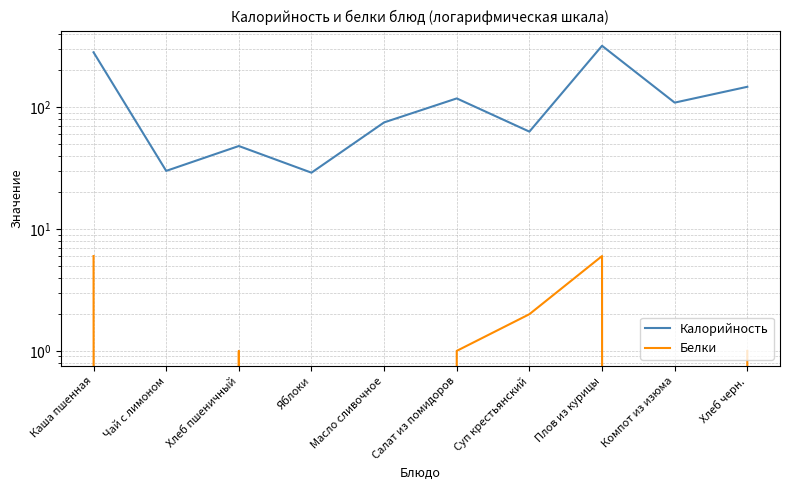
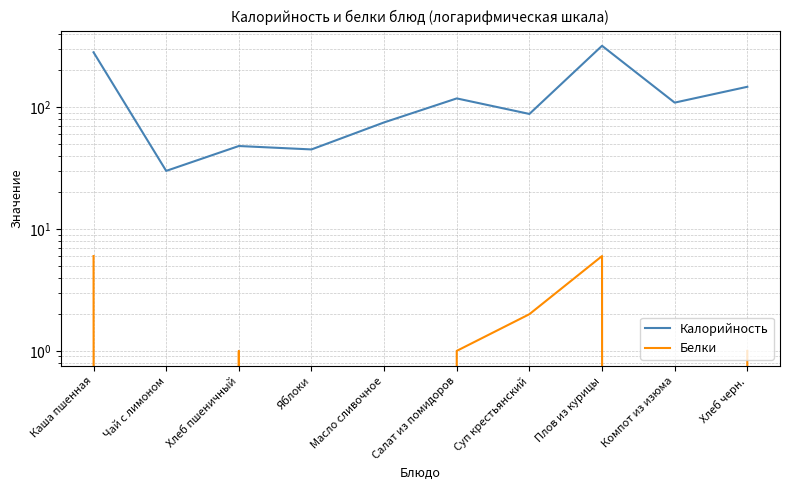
Калорийность, Яблоки: 29 -> 45
Калорийность, Суп крестьянский: 60 -> 90
